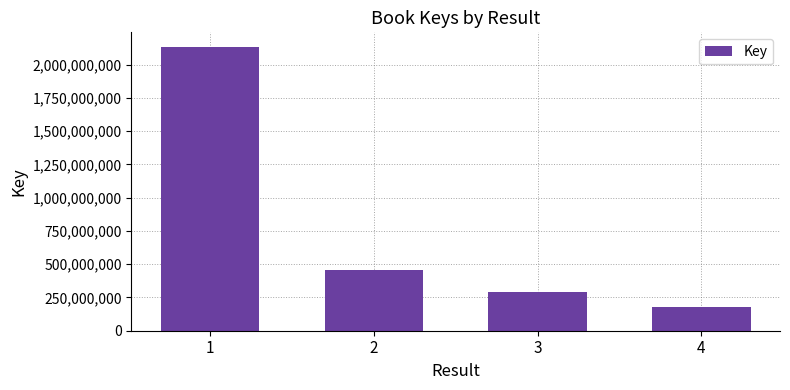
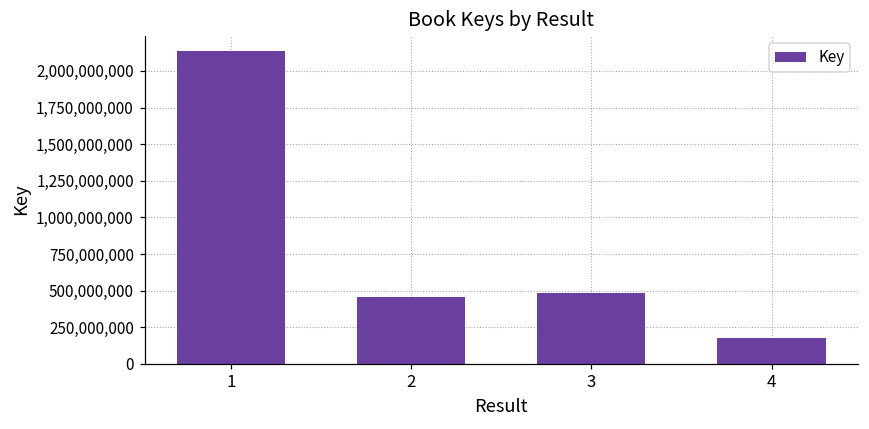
3: 290,000,000 -> 480,000,000
